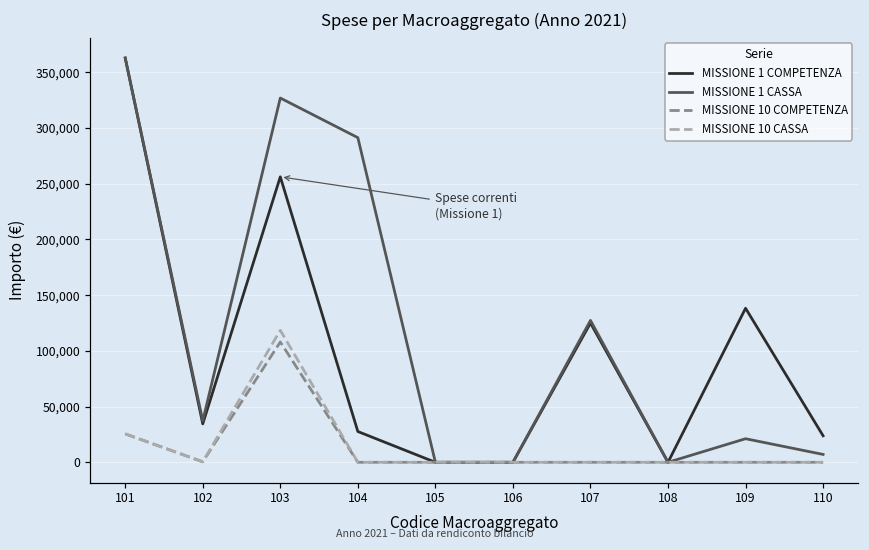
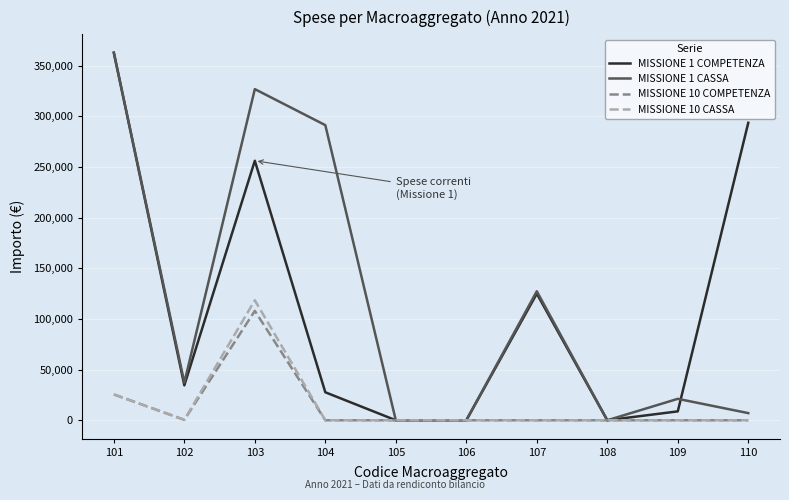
MISSIONE 1 COMPETENZA, 109: 138,000 -> 9,000
MISSIONE 1 COMPETENZA, 110: 24,000 -> 294,000
